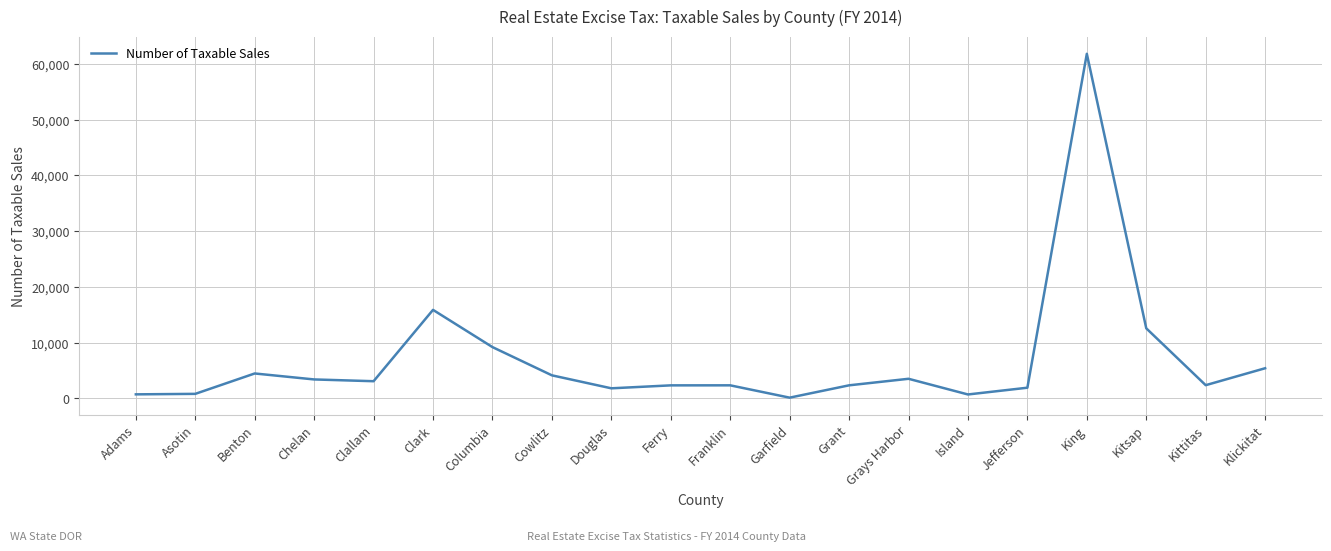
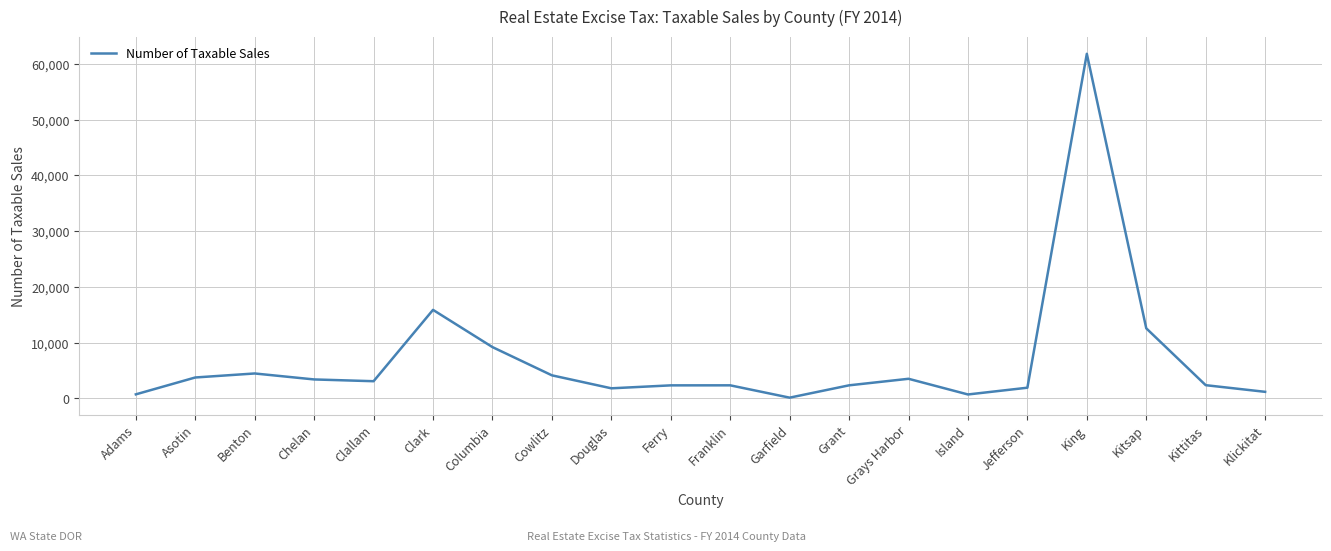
Asotin: 1,000 -> 4,000
Klickitat: 5,000 -> 1,000
